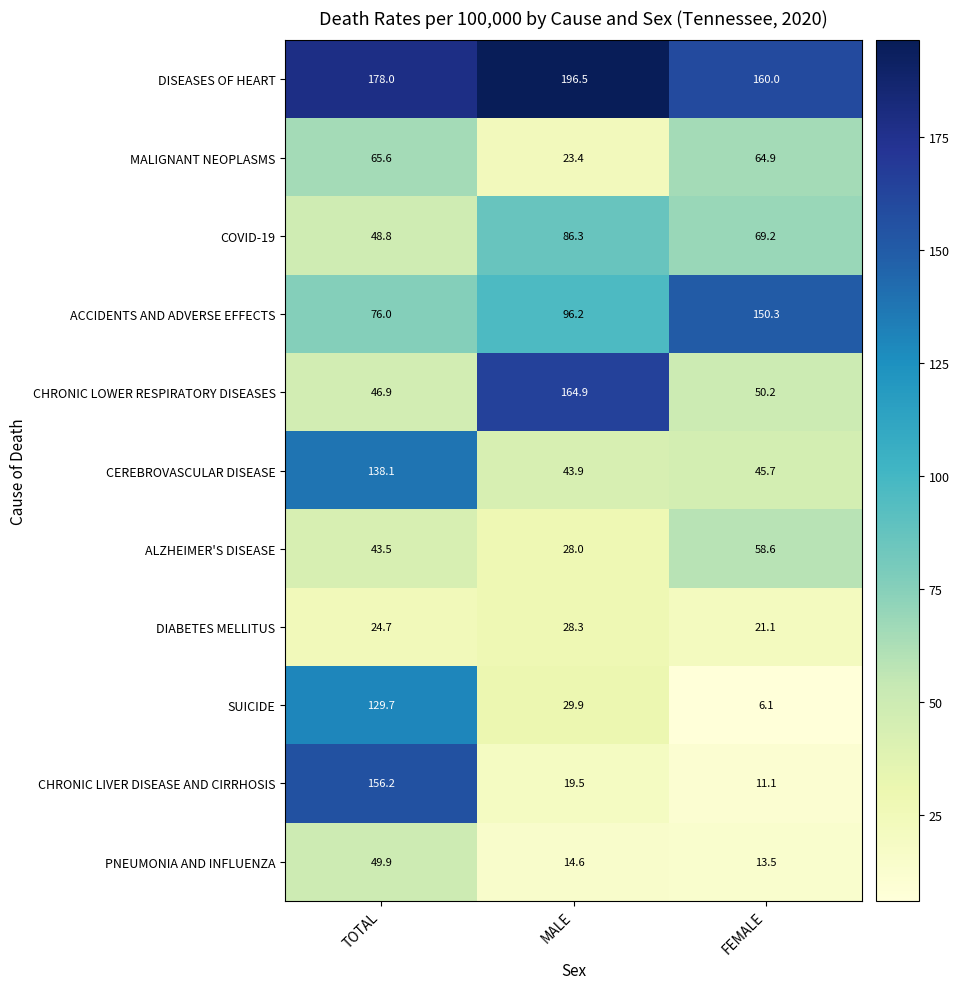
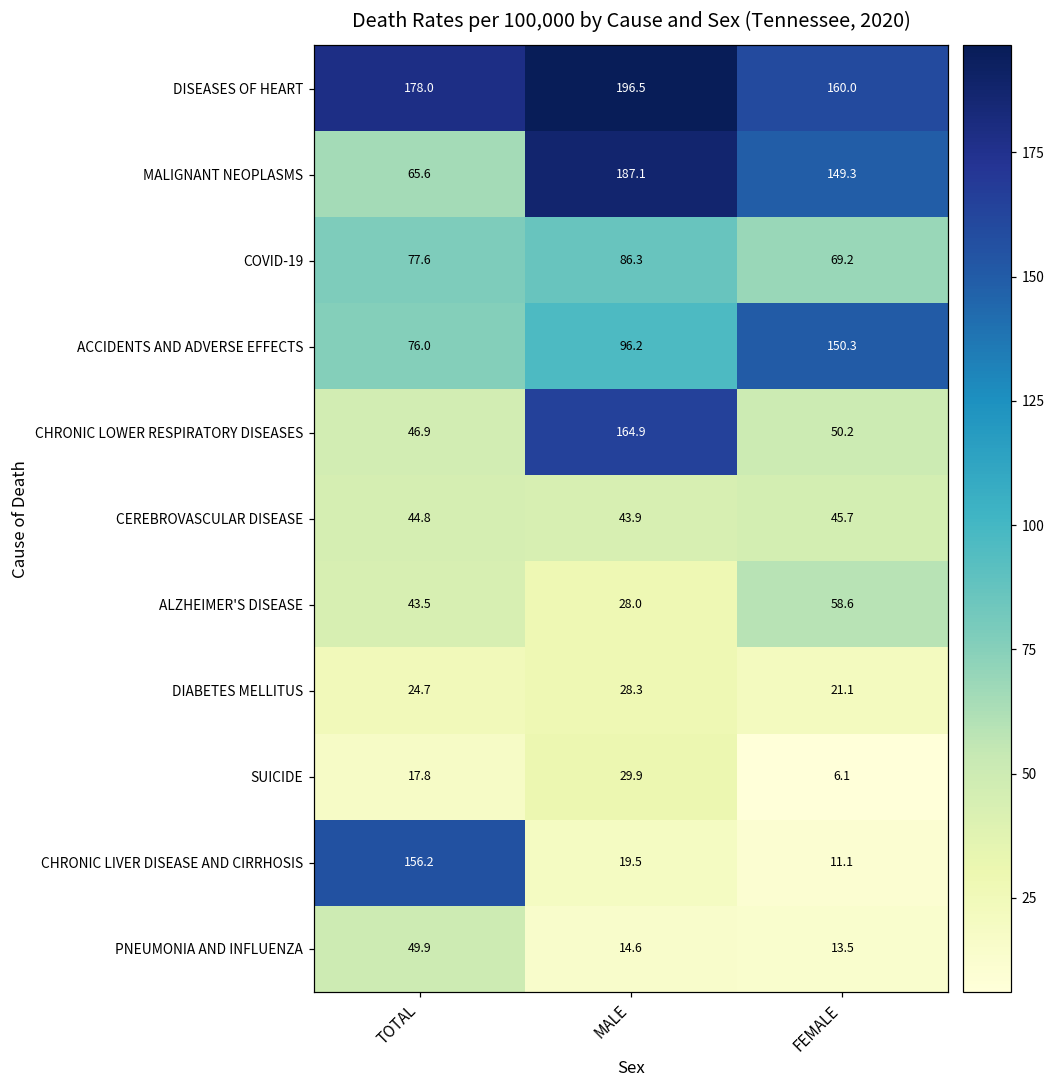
MALIGNANT NEOPLASMS, MALE: 23.4 -> 187.1
MALIGNANT NEOPLASMS, FEMALE: 64.9 -> 149.3
COVID-19, TOTAL: 48.8 -> 77.6
CEREBROVASCULAR DISEASE, TOTAL: 138.1 -> 44.8
SUICIDE, TOTAL: 129.7 -> 17.8
